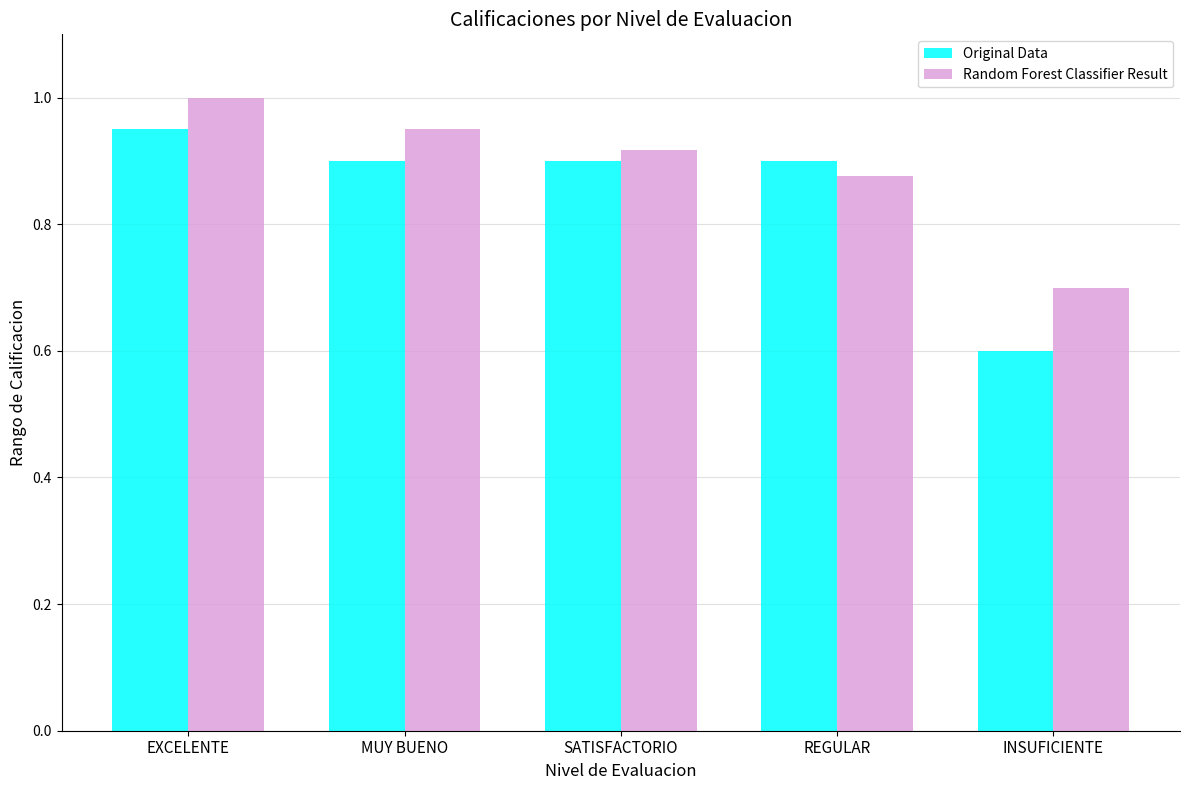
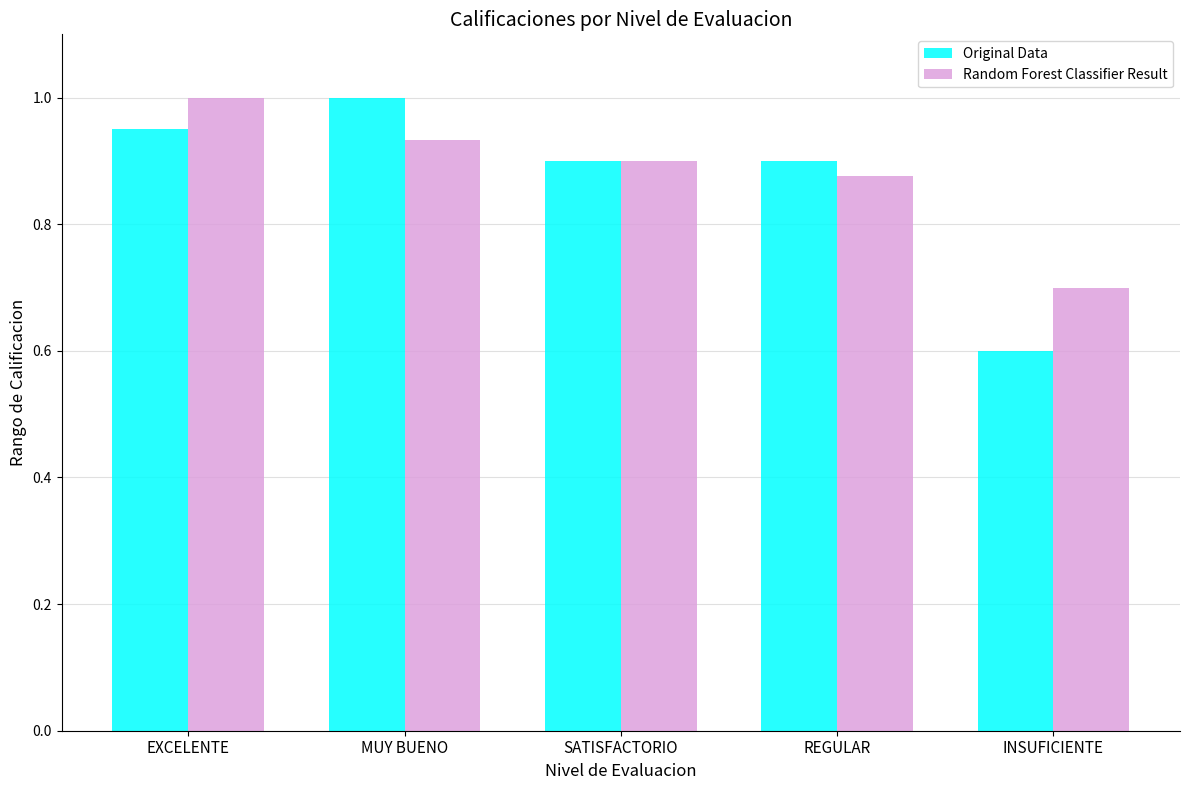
Original Data, MUY BUENO: 0.9 -> 1.0
Random Forest Classifier Result, MUY BUENO: 0.95 -> 0.93
Random Forest Classifier Result, SATISFACTORIO: 0.92 -> 0.90
